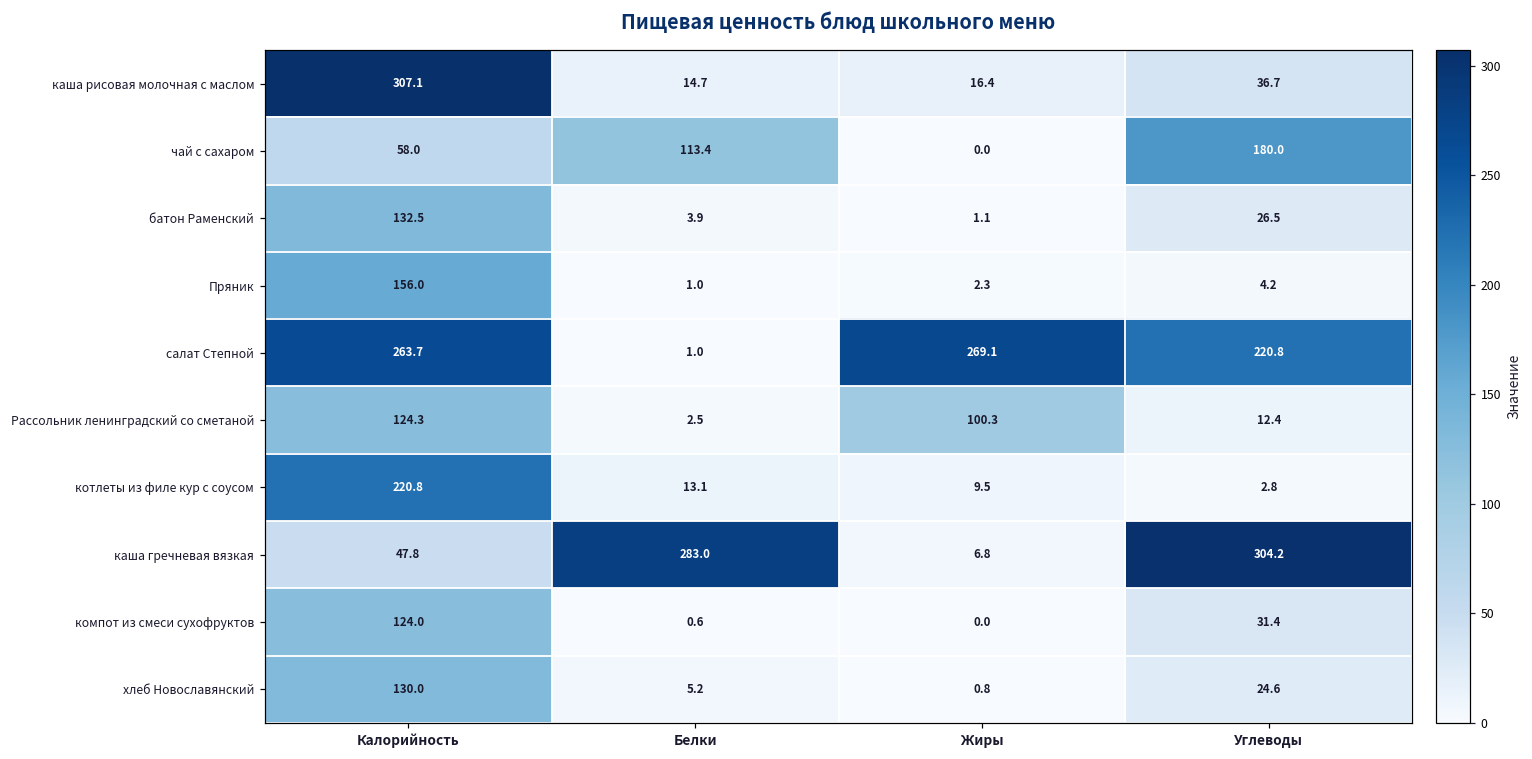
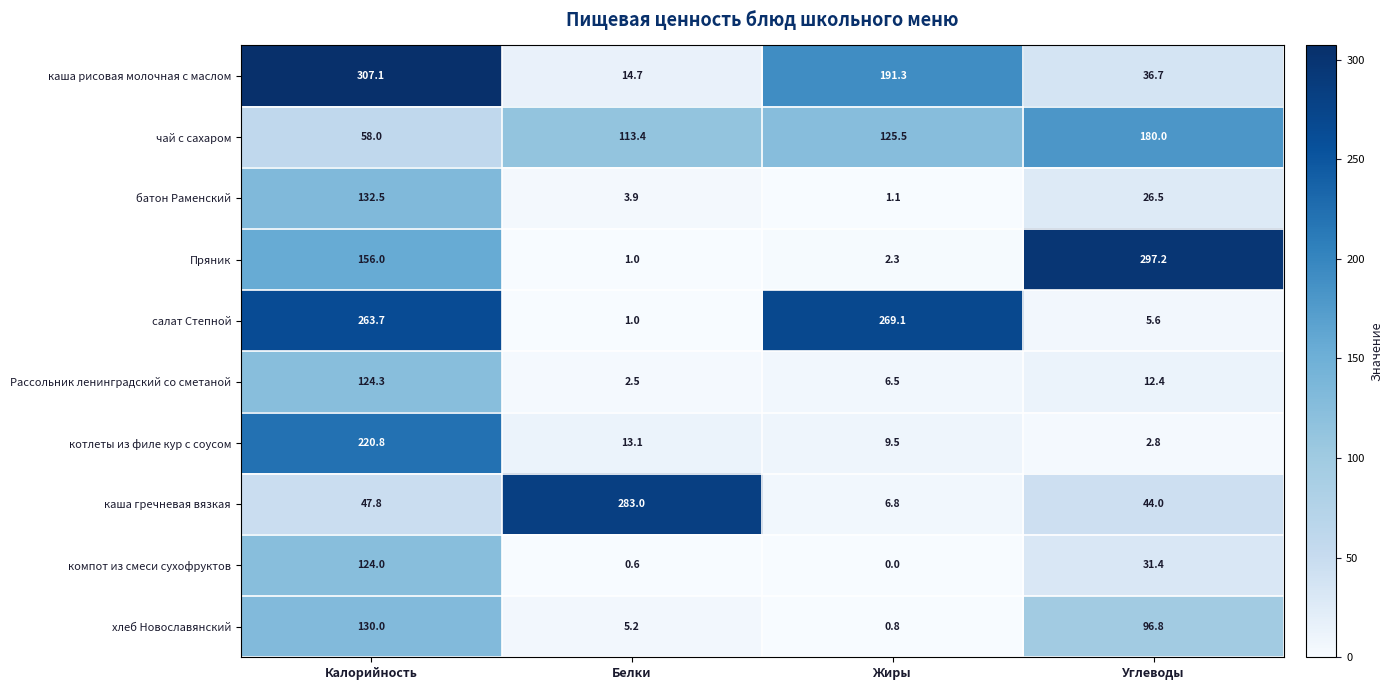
каша рисовая молочная с маслом, Жиры: 16.4 -> 191.3
чай с сахаром, Жиры: 0.0 -> 125.5
Пряник, Углеводы: 4.2 -> 297.2
салат Степной, Углеводы: 220.8 -> 5.6
Рассольник ленинградский со сметаной, Жиры: 100.3 -> 6.5
каша гречневая вязкая, Углеводы: 304.2 -> 44.0
хлеб Новославянский, Углеводы: 24.6 -> 96.8
